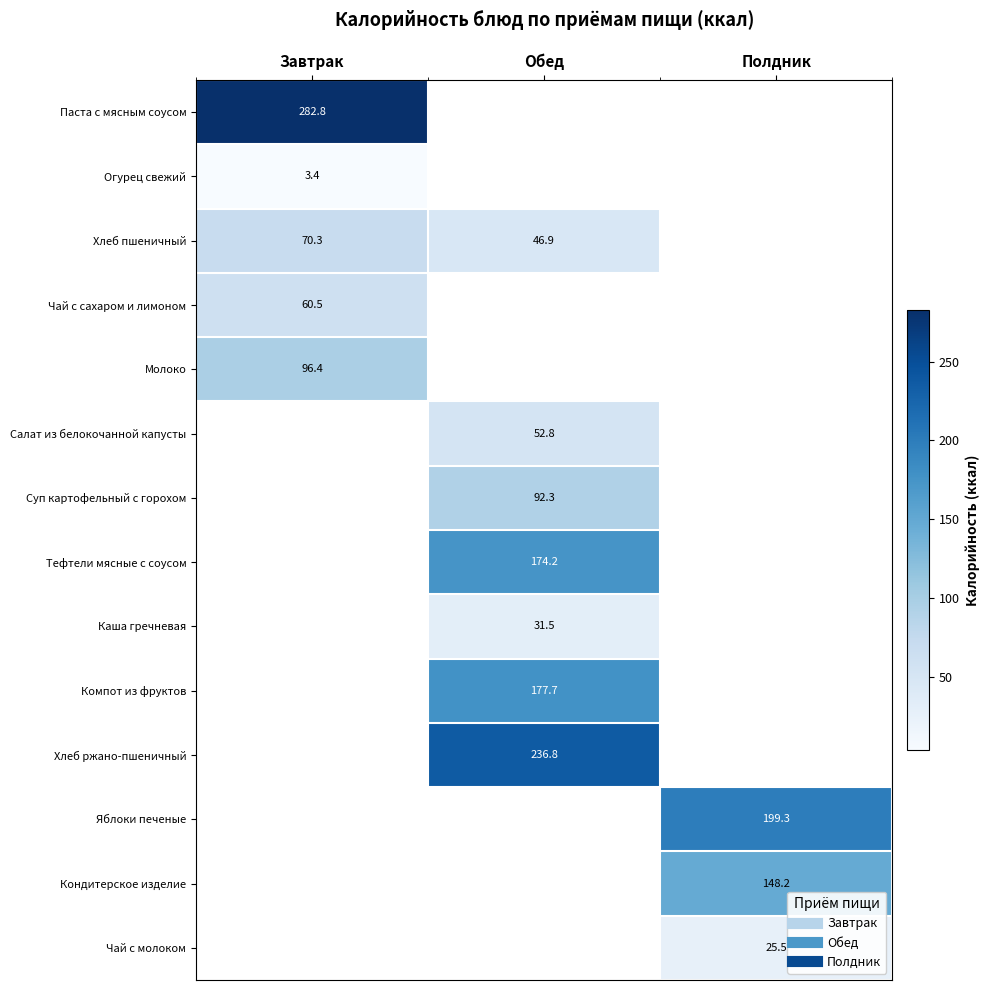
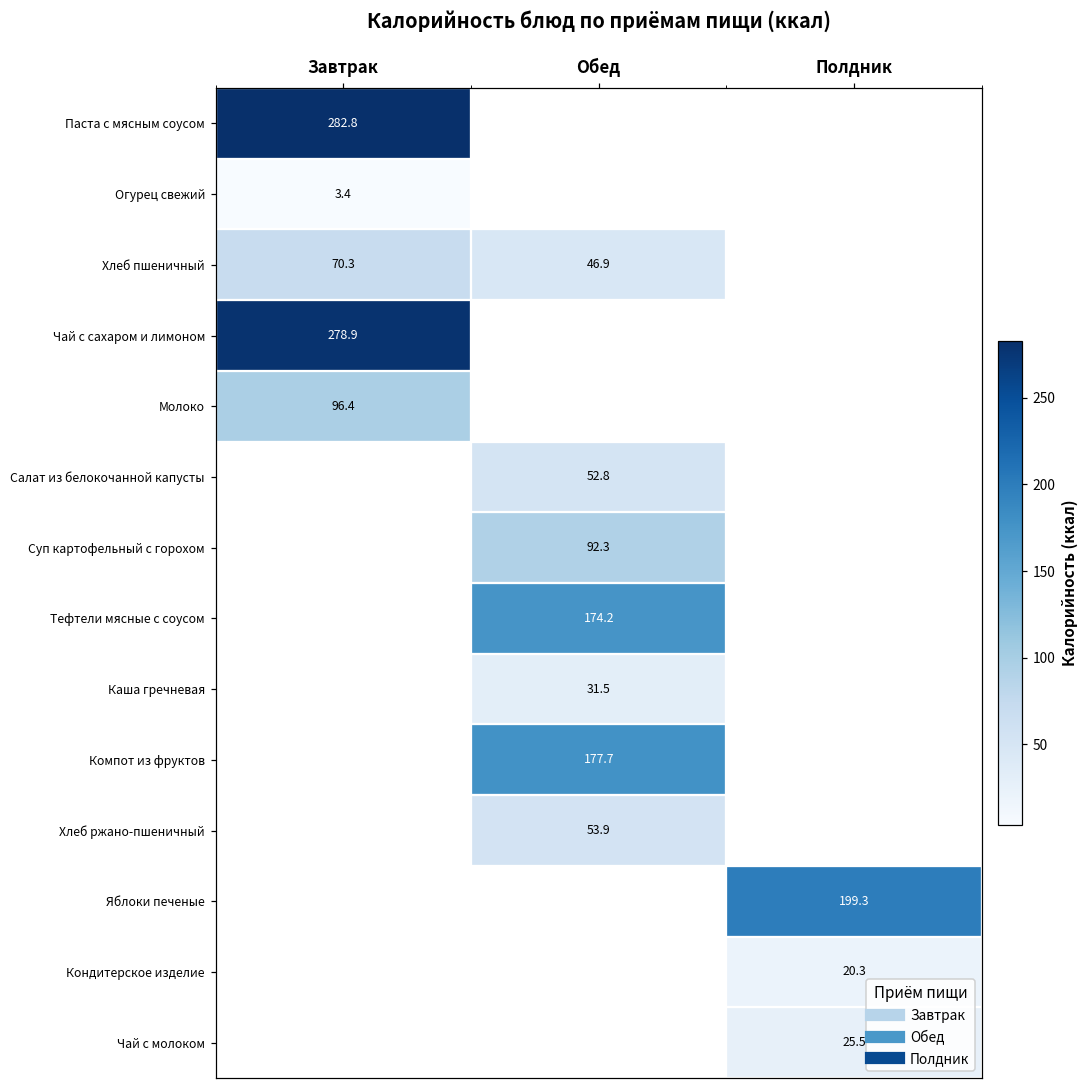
Чай с сахаром и лимоном, Завтрак: 60.5 -> 278.9
Хлеб ржано-пшеничный, Обед: 236.8 -> 53.9
Кондитерское изделие, Полдник: 148.2 -> 20.3
